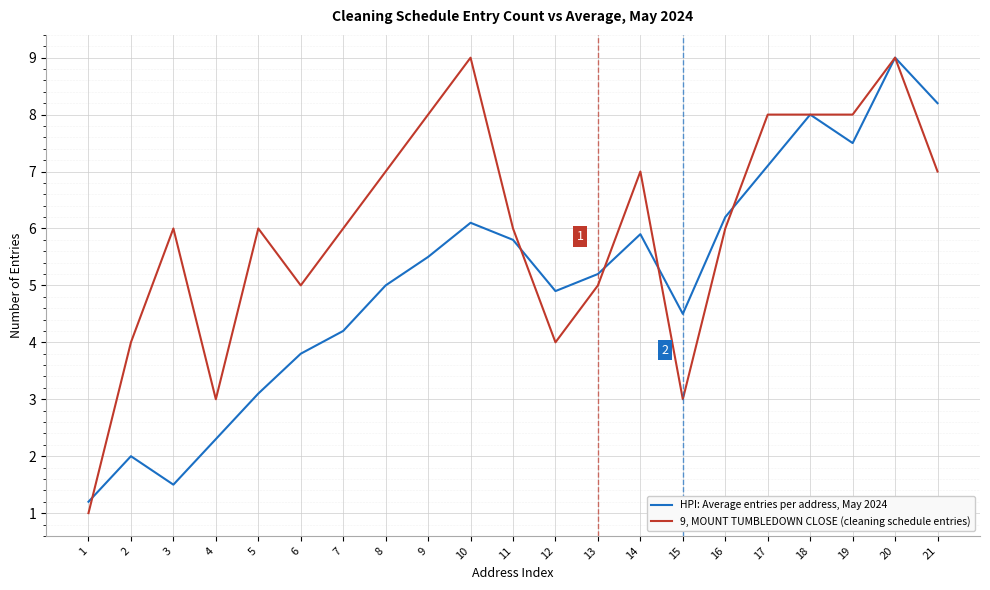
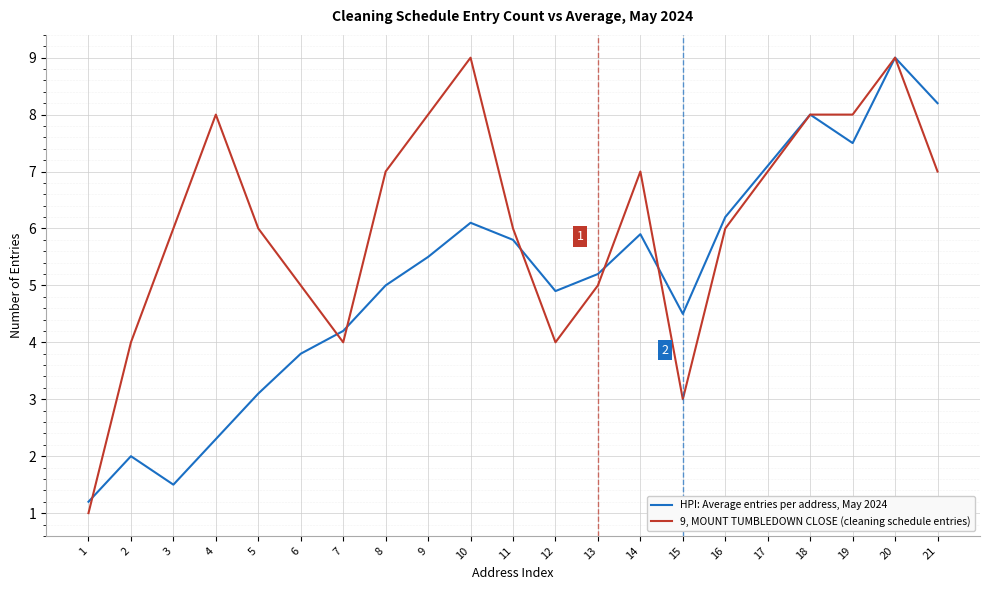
9, MOUNT TUMBLEDOWN CLOSE (cleaning schedule entries), 4: 3 -> 8
9, MOUNT TUMBLEDOWN CLOSE (cleaning schedule entries), 7: 6 -> 4
9, MOUNT TUMBLEDOWN CLOSE (cleaning schedule entries), 17: 8 -> 7
